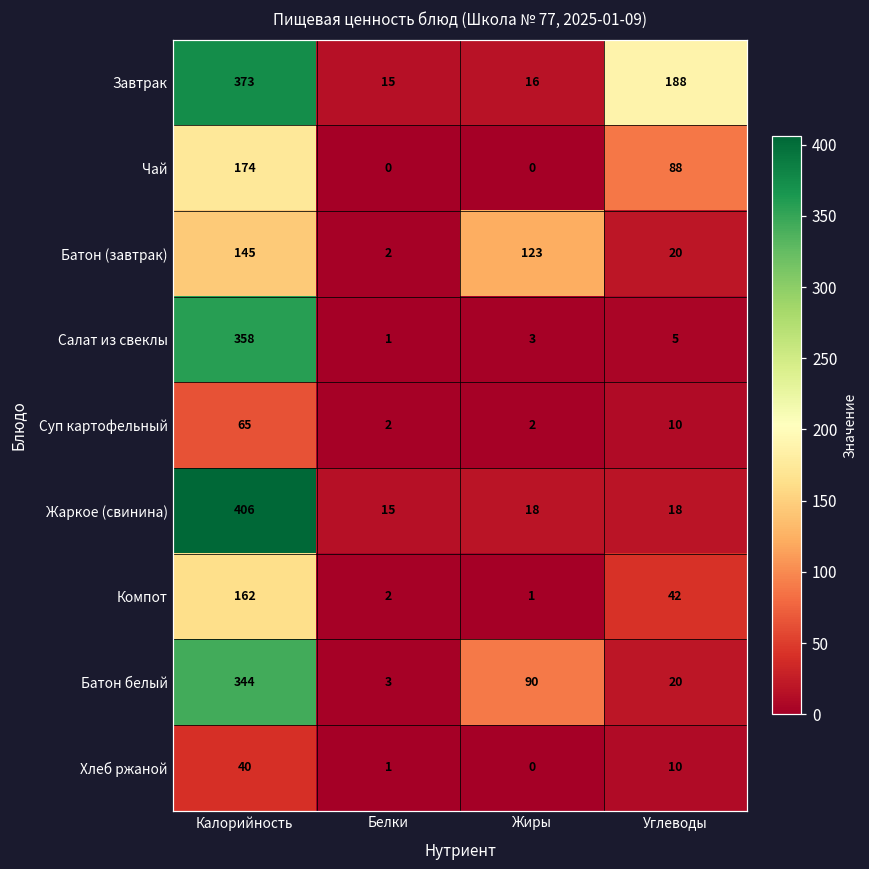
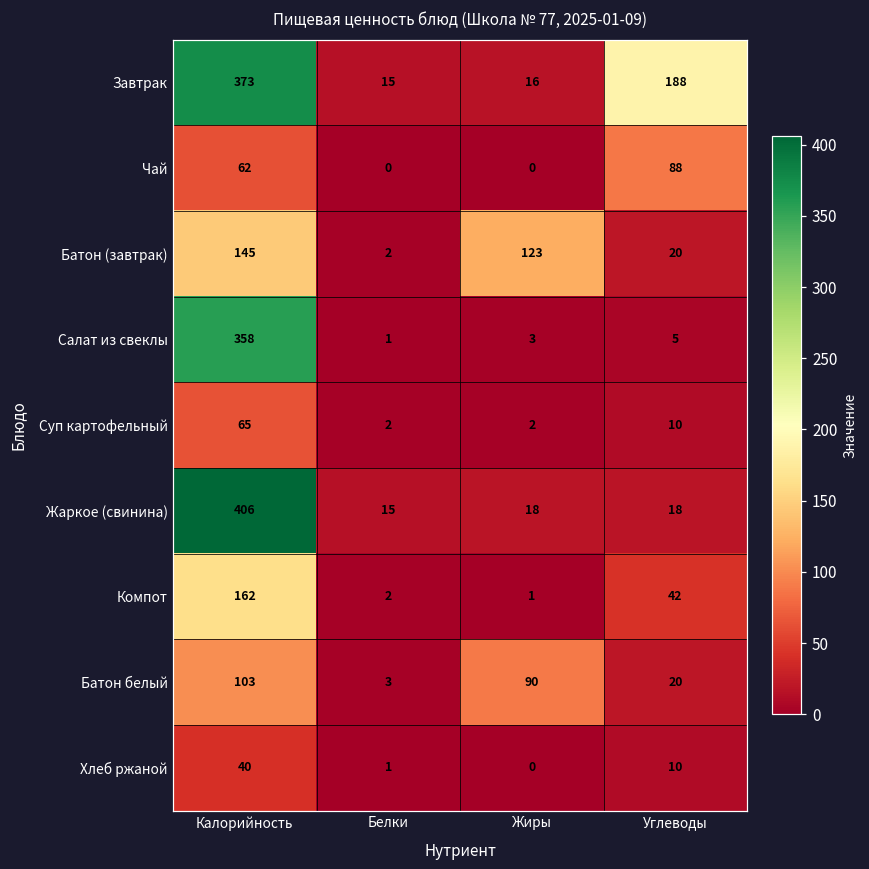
Чай, Калорийность: 174 -> 62
Батон белый, Калорийность: 344 -> 103
